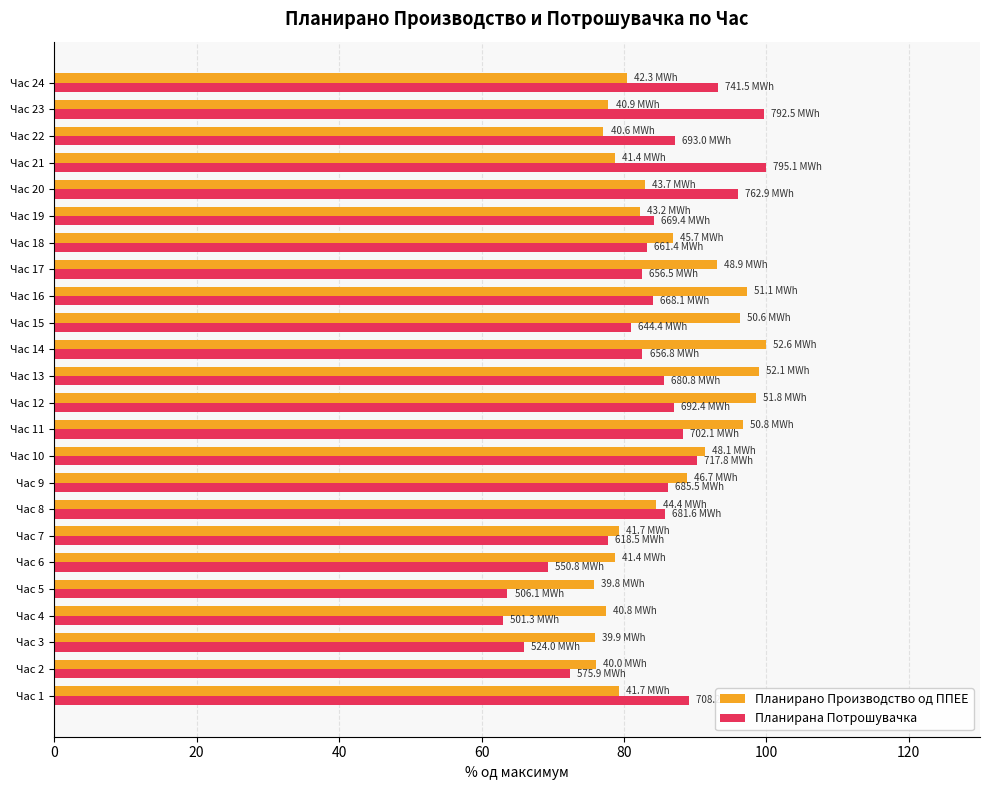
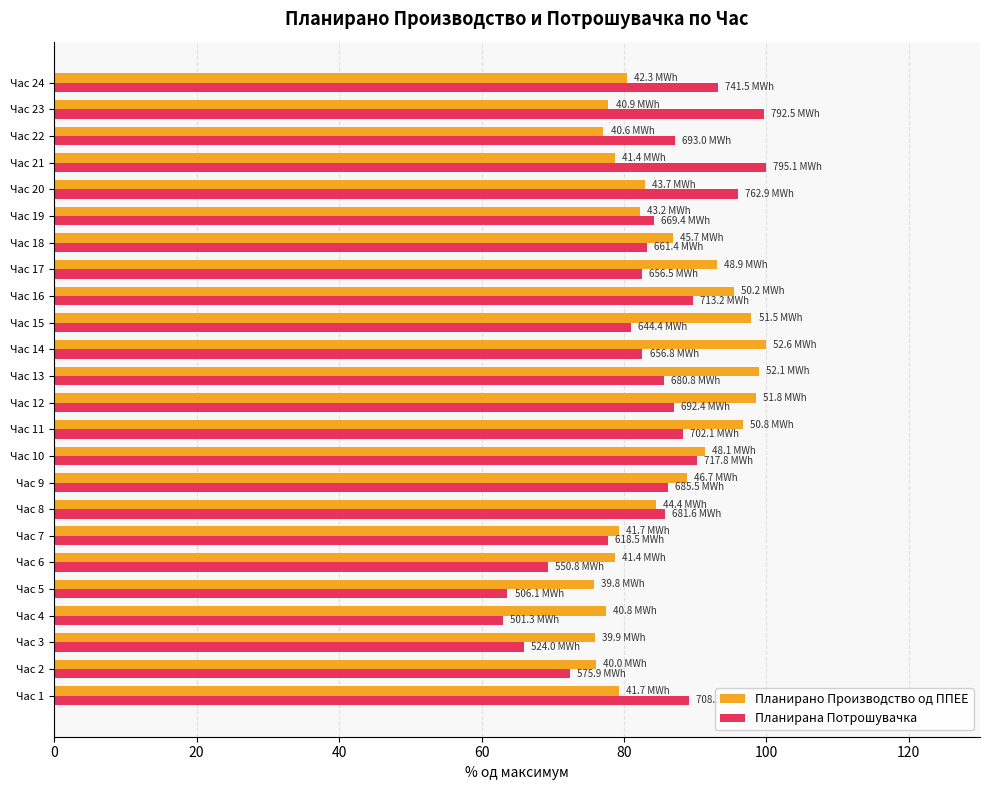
Планирано Производство од ППЕЕ, Час 16: 51.1 -> 50.2
Планирана Потрошувачка, Час 16: 668.1 -> 713.2
Планирано Производство од ППЕЕ, Час 15: 50.6 -> 51.5
